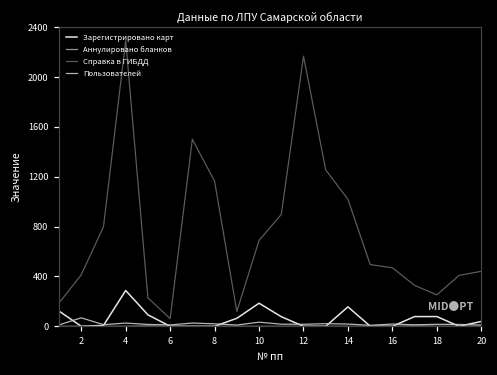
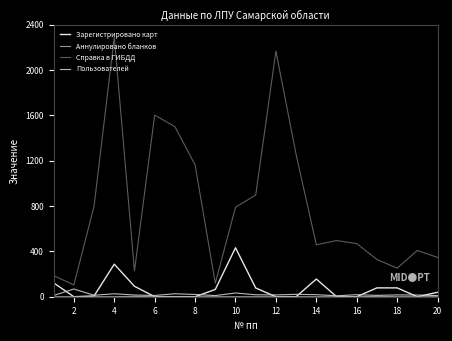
Справка в ГИБДД, 2: 410 -> 100
Справка в ГИБДД, 6: 60 -> 1600
Зарегистрировано карт, 10: 190 -> 430
Справка в ГИБДД, 10: 690 -> 790
Справка в ГИБДД, 14: 1020 -> 460
Справка в ГИБДД, 20: 440 -> 350
